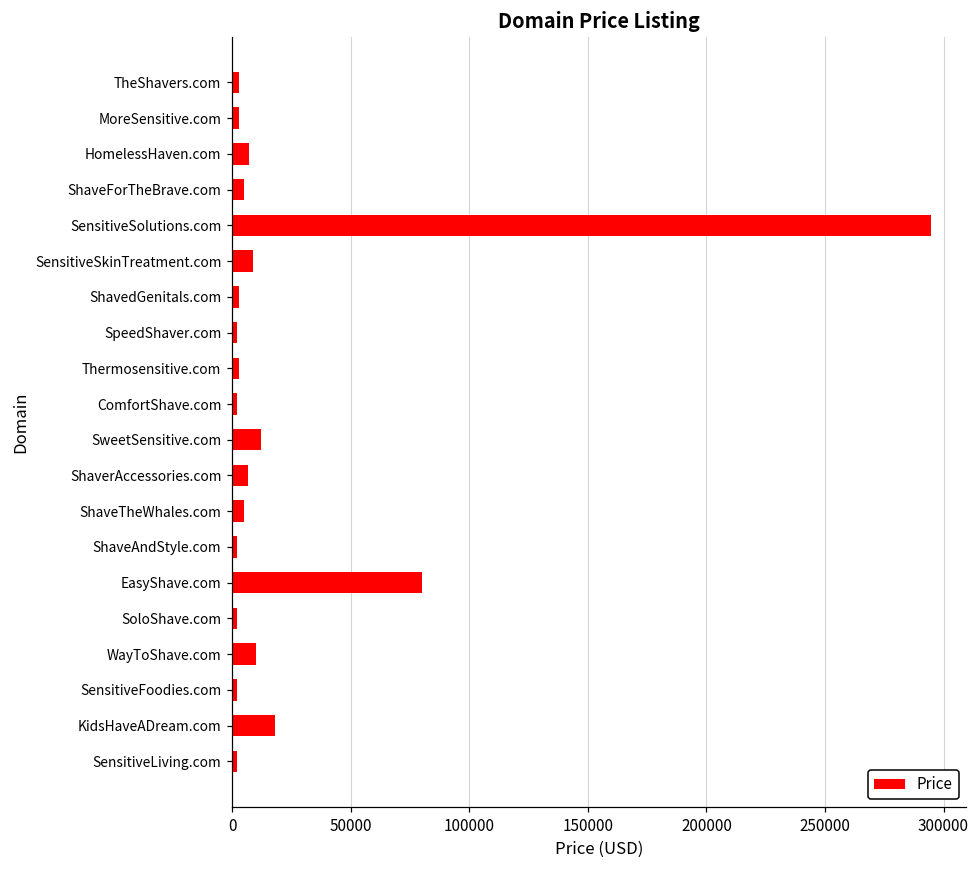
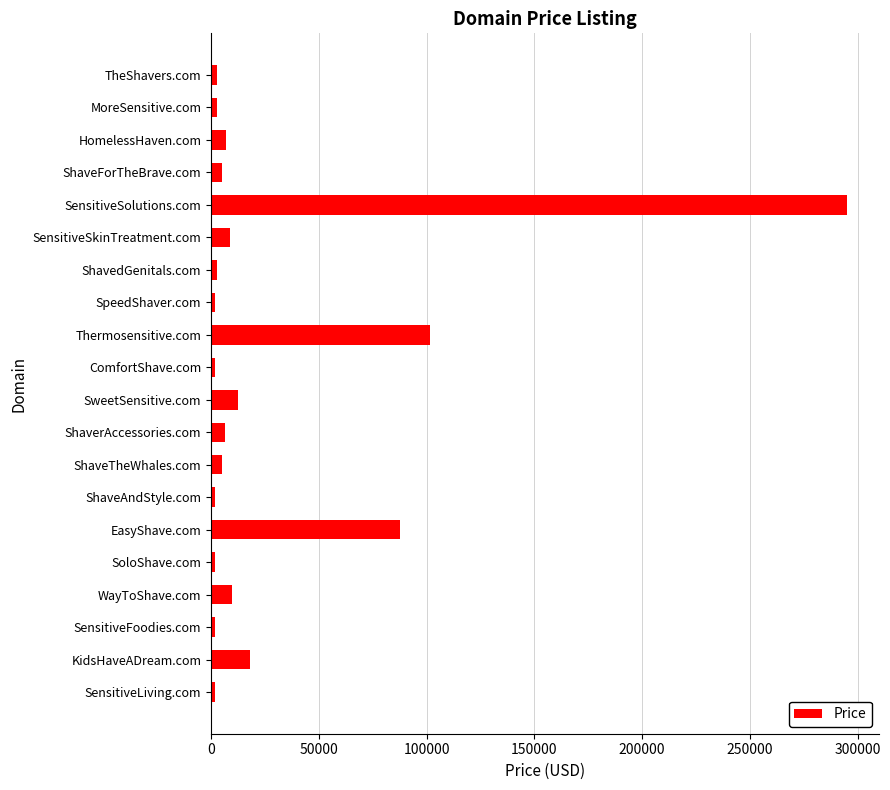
Thermosensitive.com: 3000 -> 102000
EasyShave.com: 80000 -> 87000
